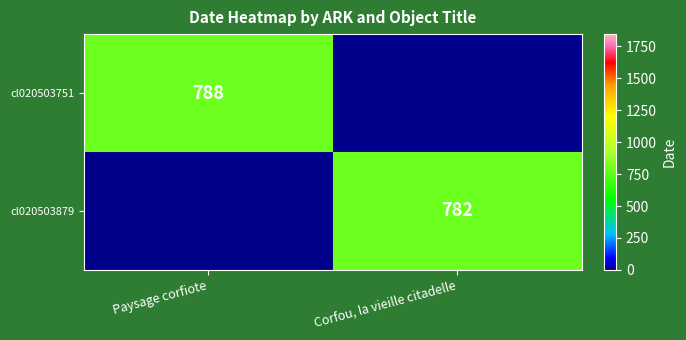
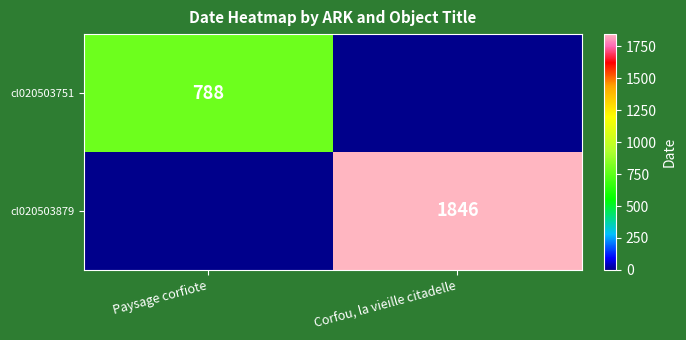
cl020503879, Corfou, la vieille citadelle: 782 -> 1846
